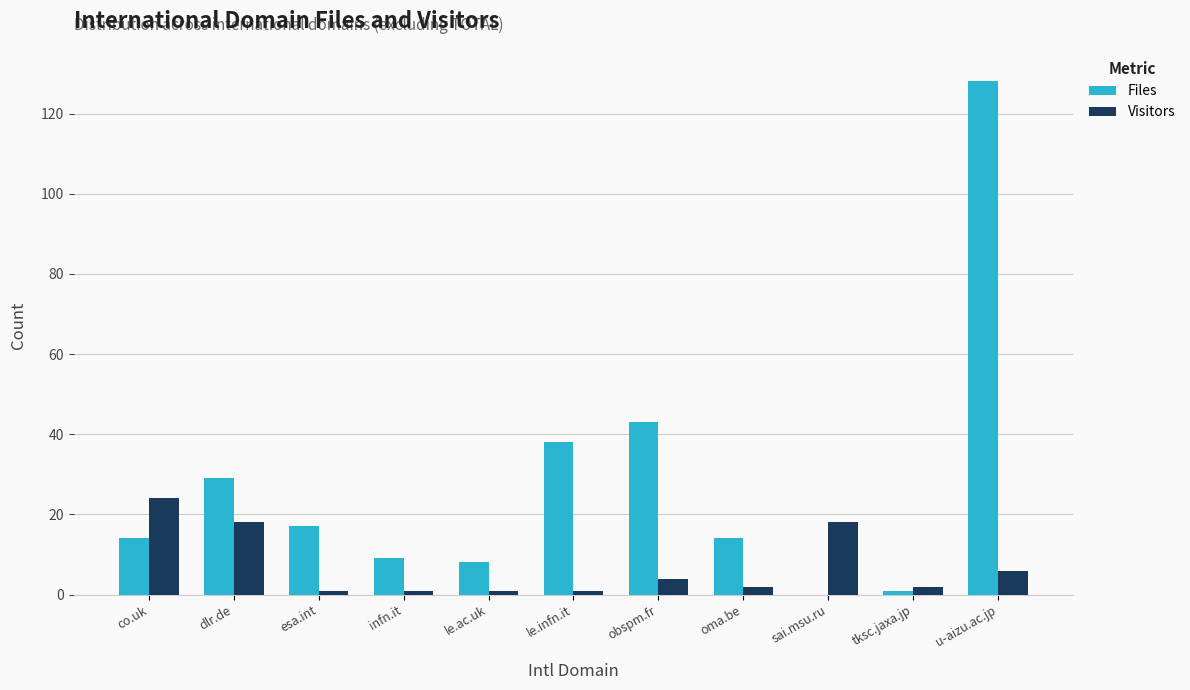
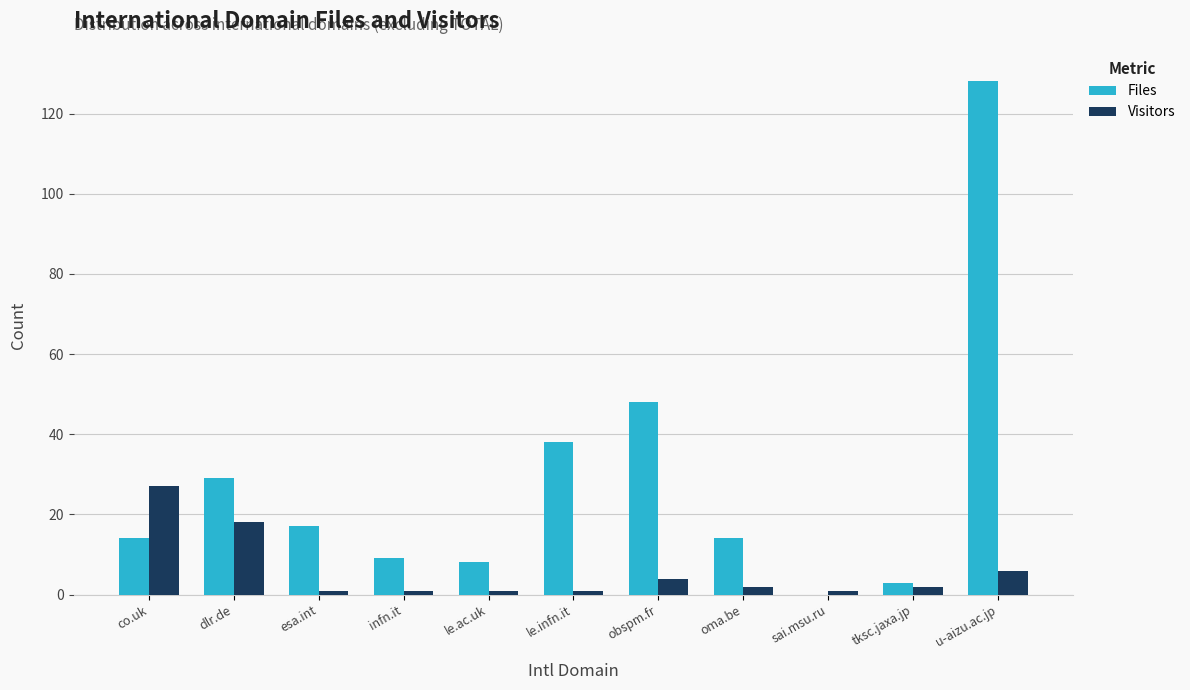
Visitors, co.uk: 24 -> 27
Files, obspm.fr: 43 -> 48
Visitors, sai.msu.ru: 18 -> 1
Files, tksc.jaxa.jp: 1 -> 3
